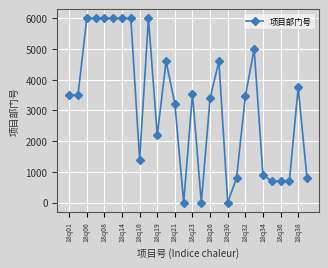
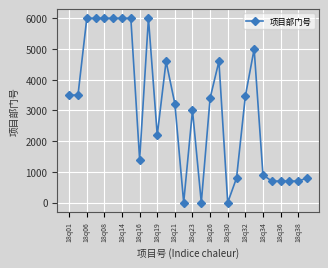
18q23: 3500 -> 3000
18q38: 3700 -> 700
